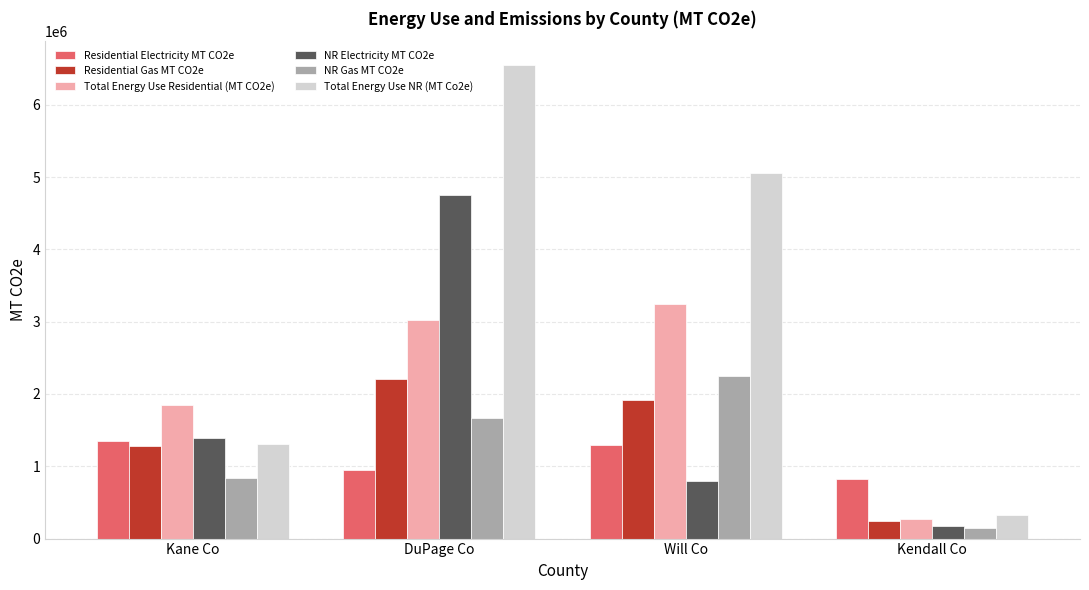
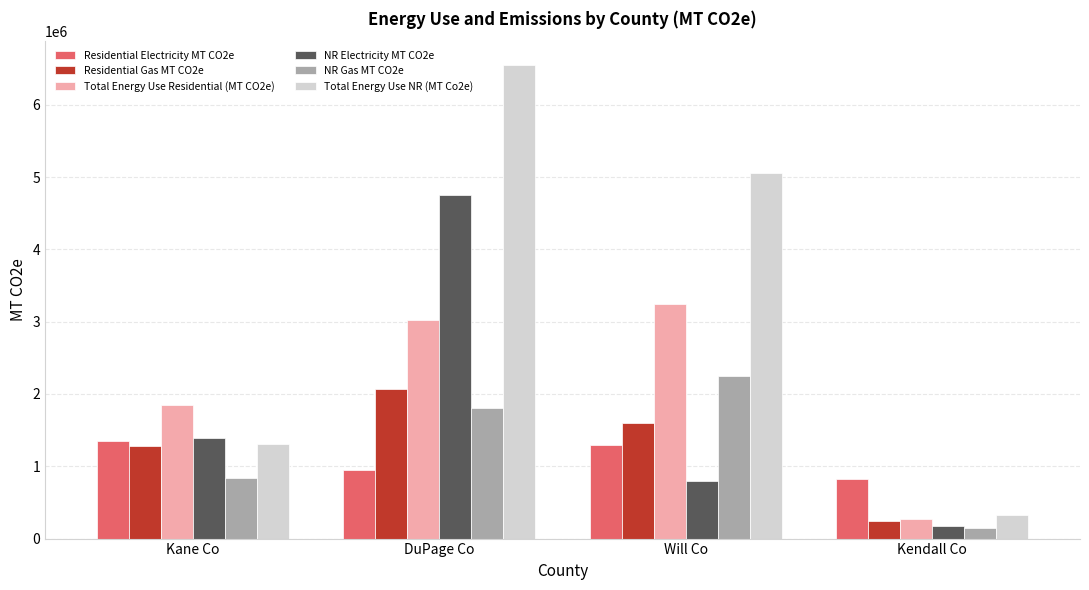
Residential Gas MT CO2e, DuPage Co: 2200000 -> 2100000
NR Gas MT CO2e, DuPage Co: 1700000 -> 1800000
Residential Gas MT CO2e, Will Co: 1900000 -> 1600000
